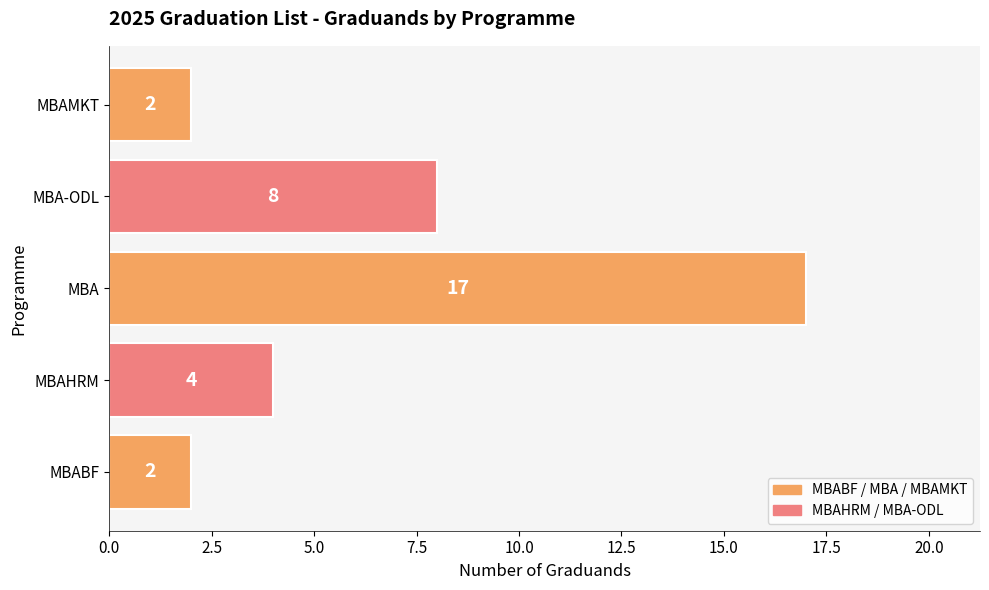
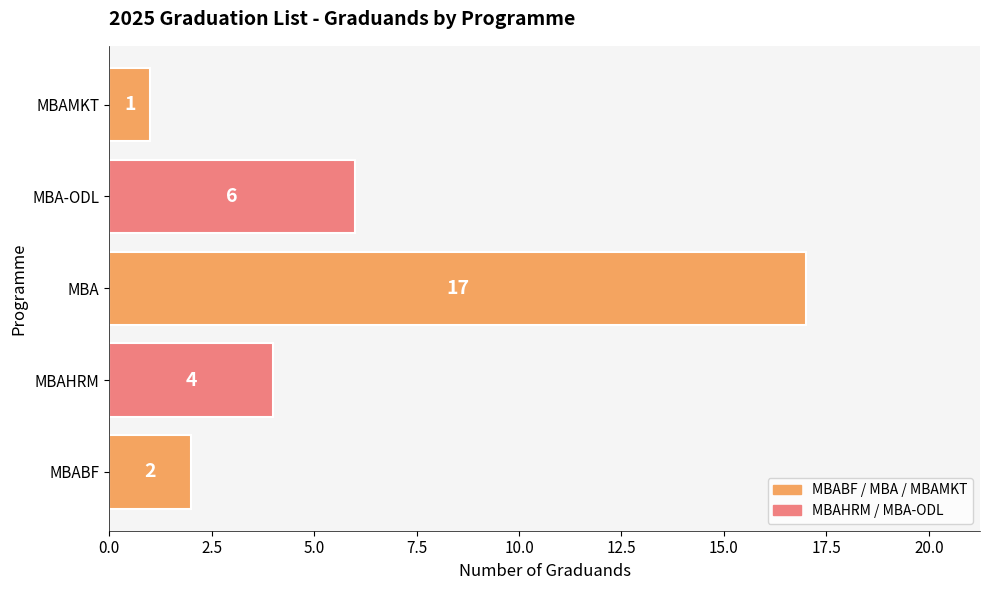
MBAMKT: 2 -> 1
MBA-ODL: 8 -> 6
